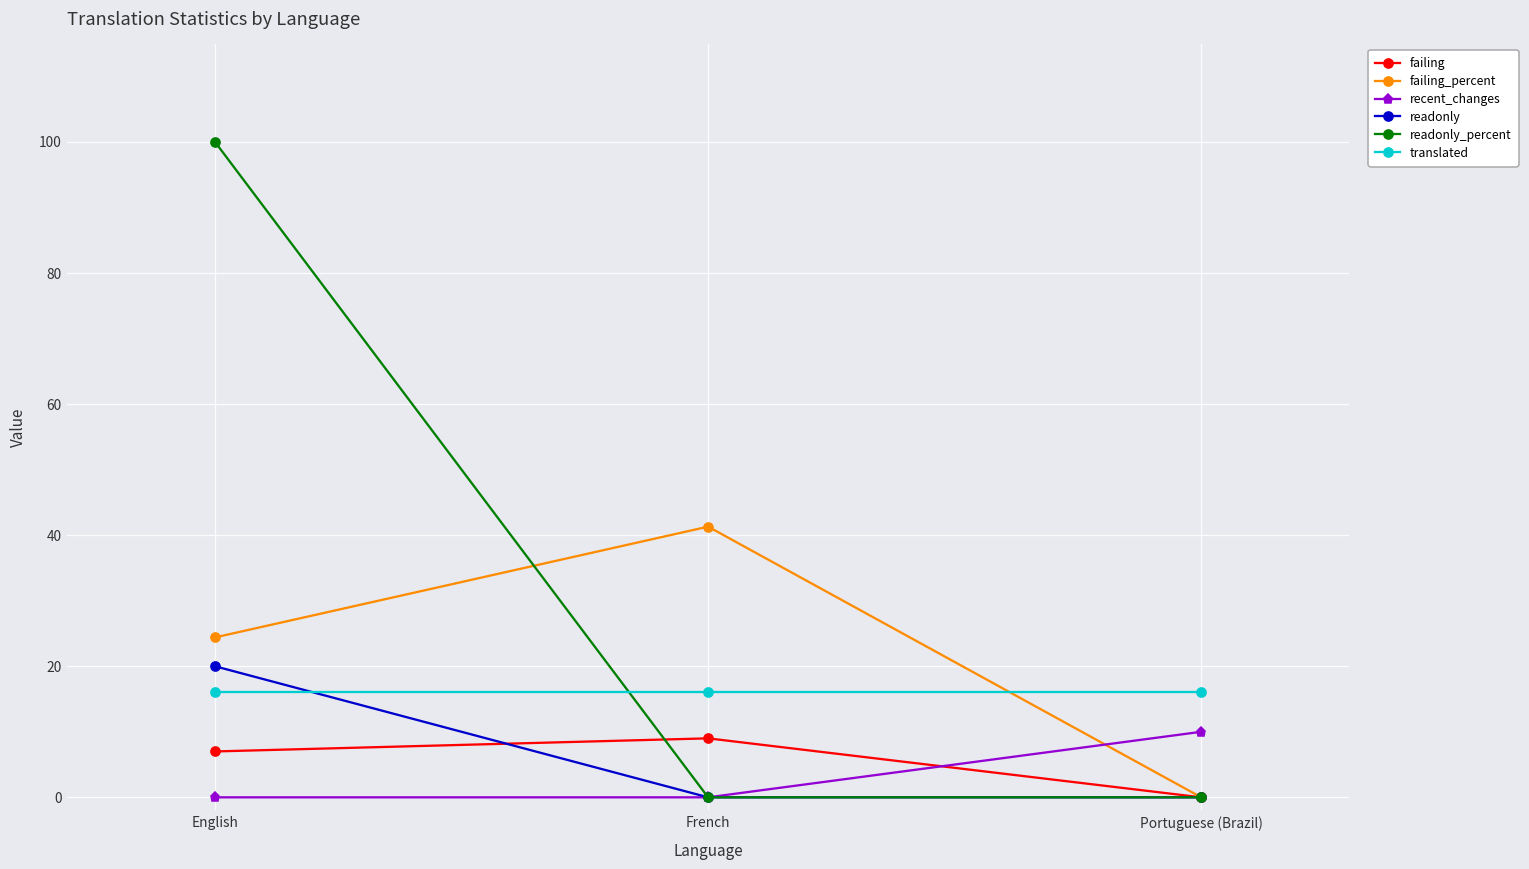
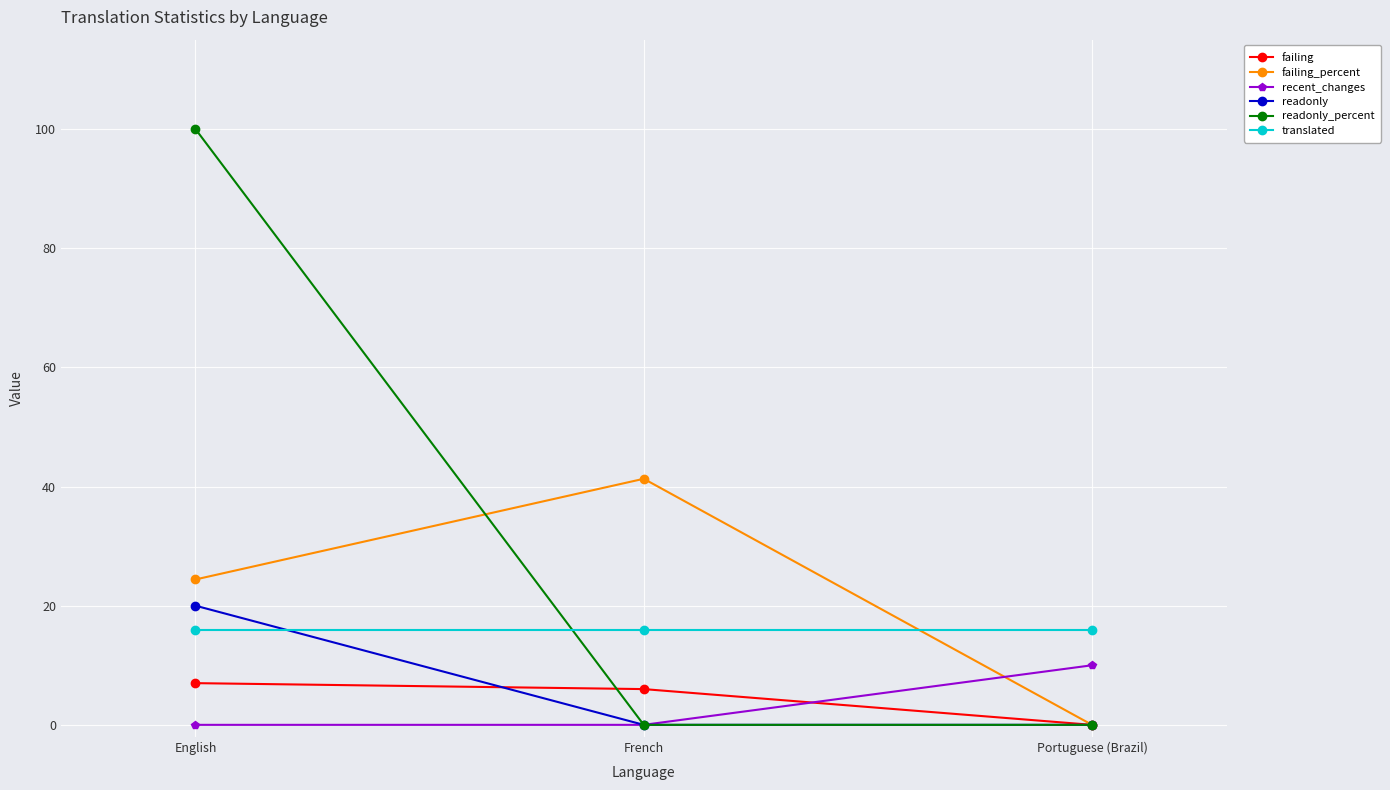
failing, French: 9 -> 6
